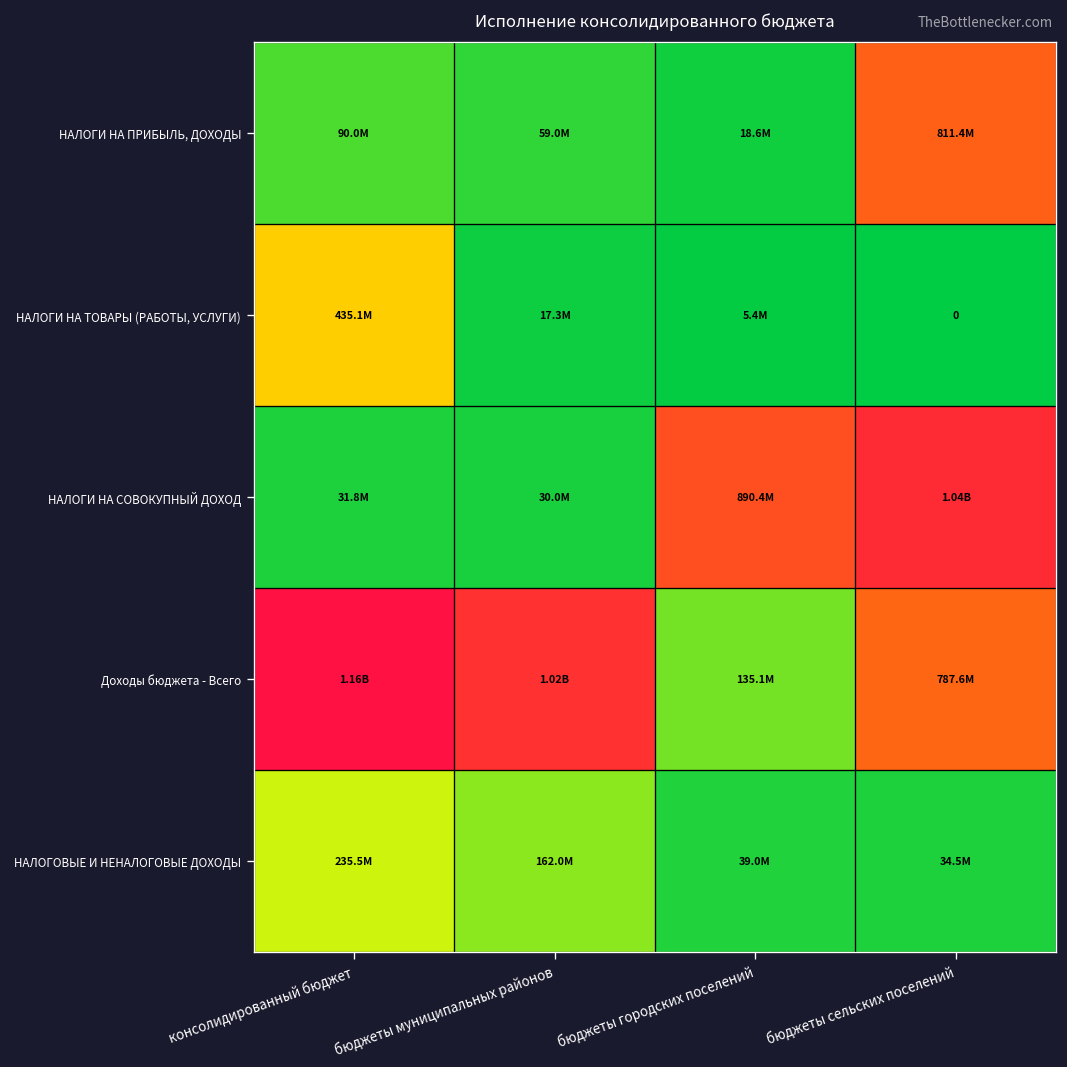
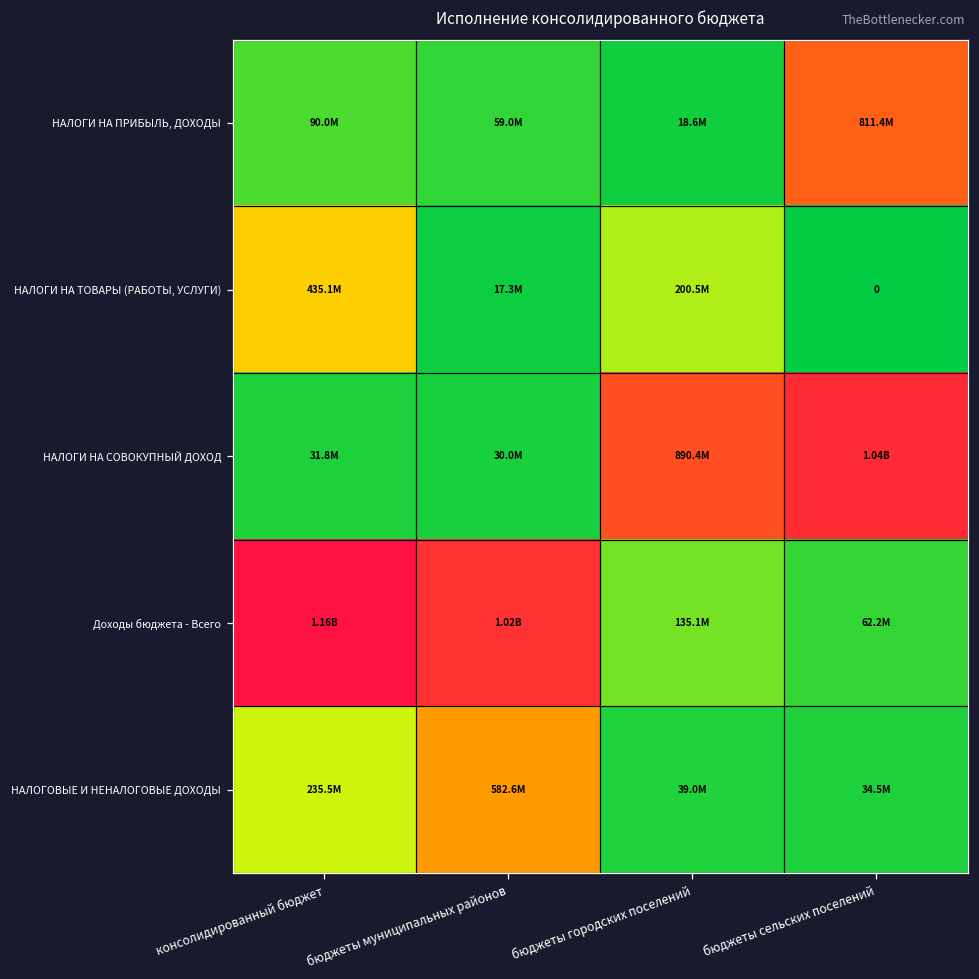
НАЛОГИ НА ТОВАРЫ (РАБОТЫ, УСЛУГИ), бюджеты городских поселений: 5.4M -> 200.5M
Доходы бюджета - Всего, бюджеты сельских поселений: 787.6M -> 62.2M
НАЛОГОВЫЕ И НЕНАЛОГОВЫЕ ДОХОДЫ, бюджеты муниципальных районов: 162.0M -> 582.6M
